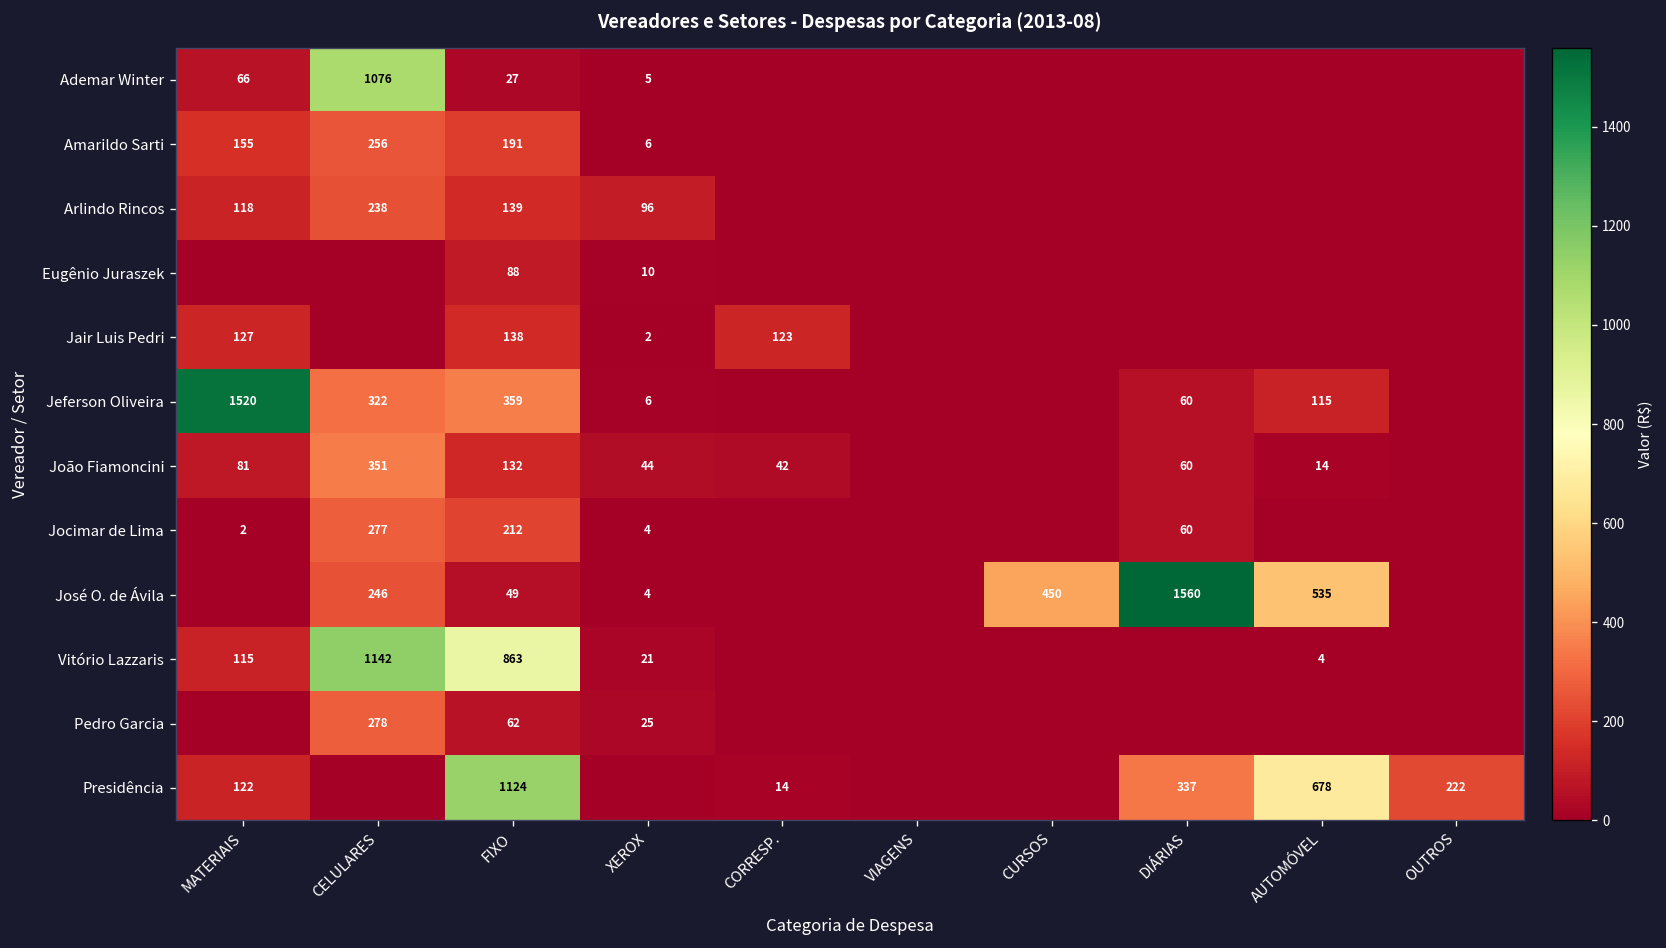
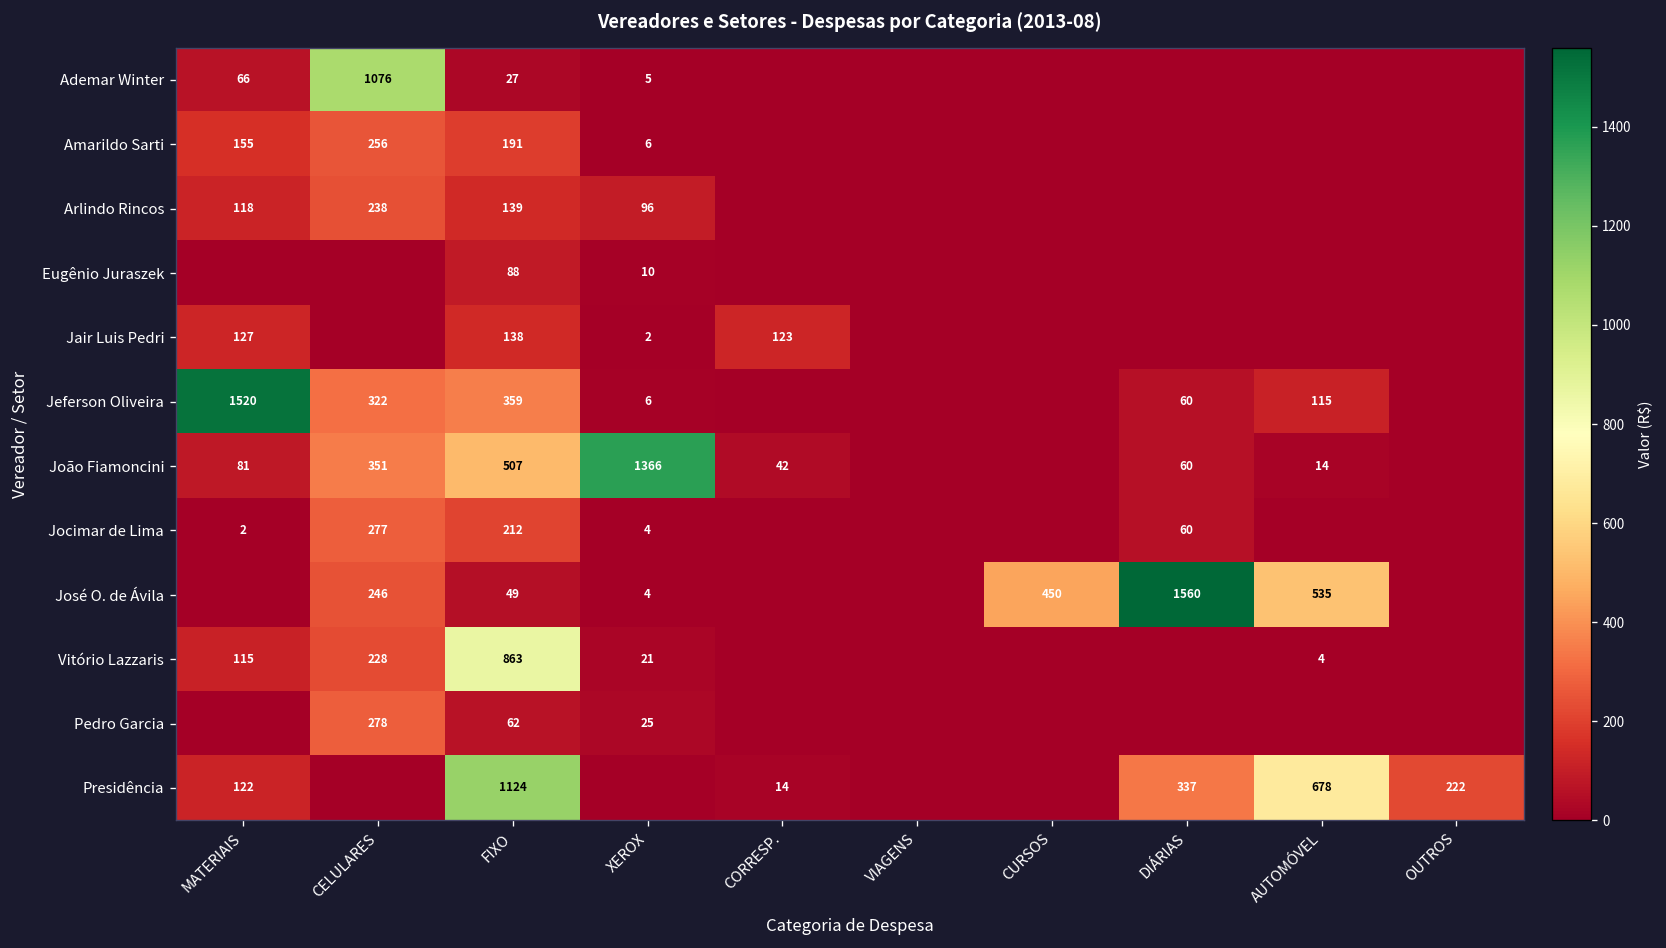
João Fiamoncini, FIXO: 132 -> 507
João Fiamoncini, XEROX: 44 -> 1366
Vitório Lazzaris, CELULARES: 1142 -> 228
